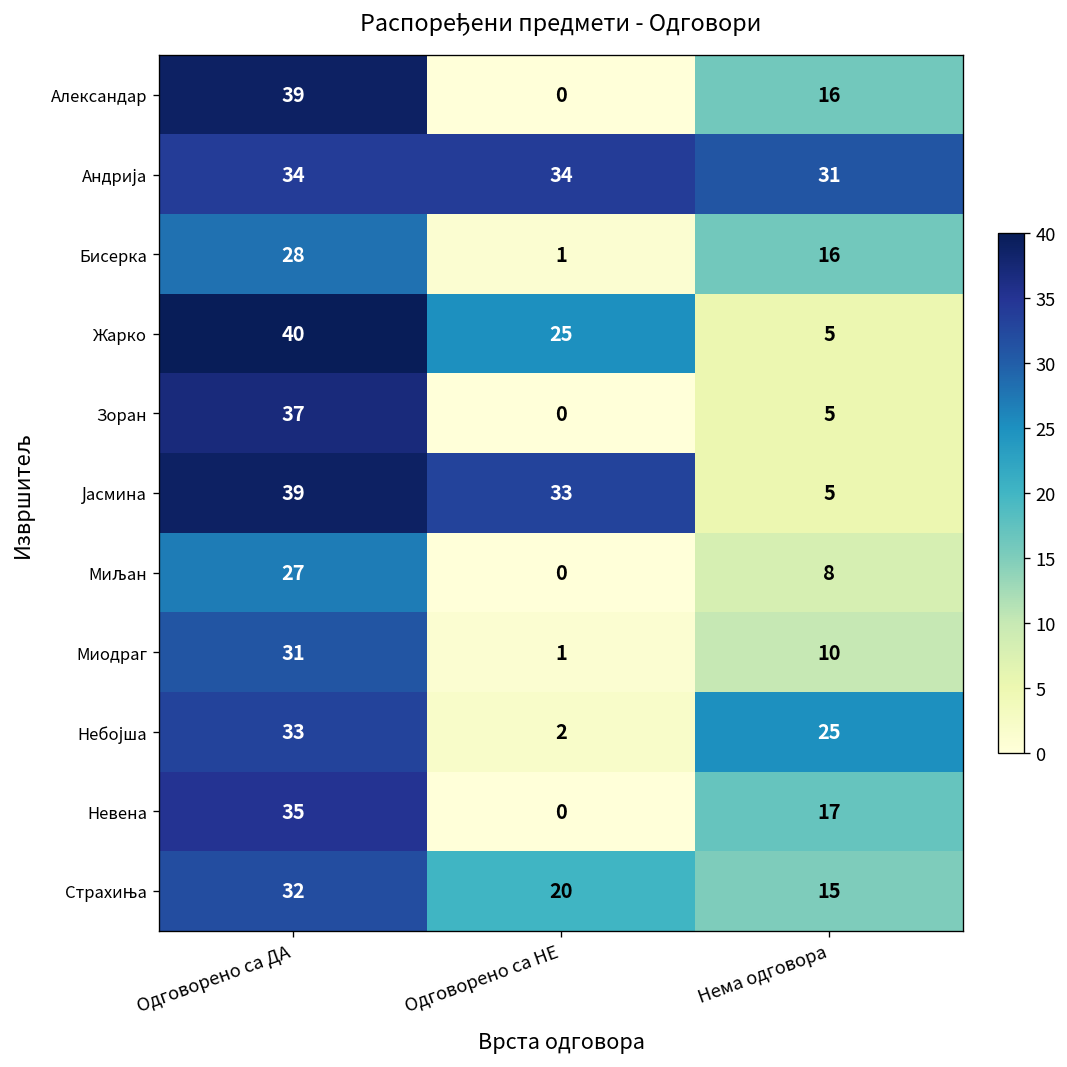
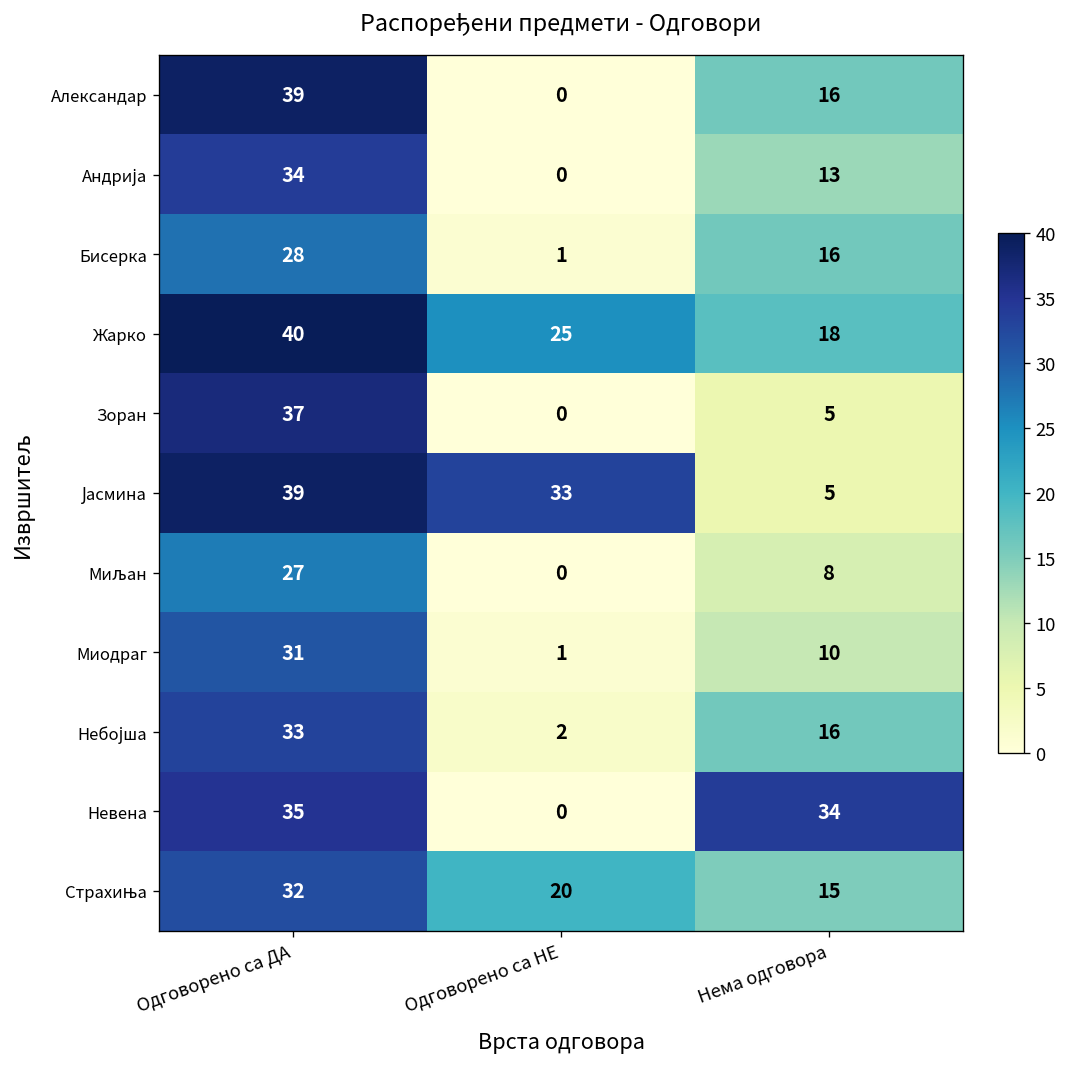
Андрија, Одговорено са НЕ: 34 -> 0
Андрија, Нема одговора: 31 -> 13
Жарко, Нема одговора: 5 -> 18
Небојша, Нема одговора: 25 -> 16
Невена, Нема одговора: 17 -> 34
